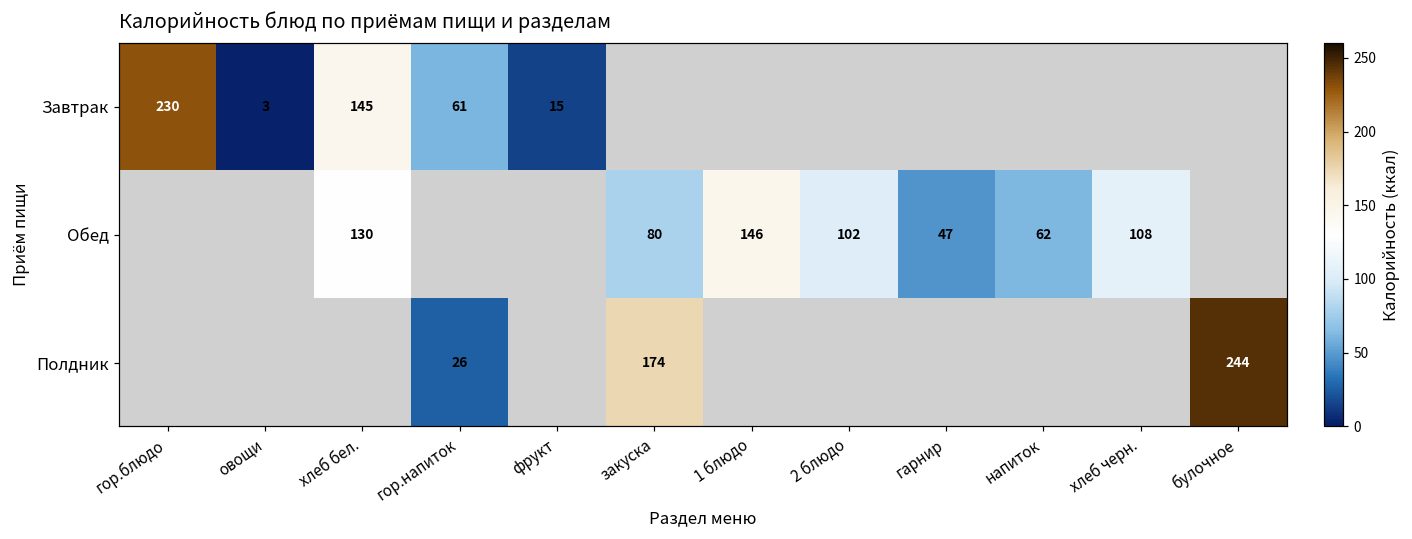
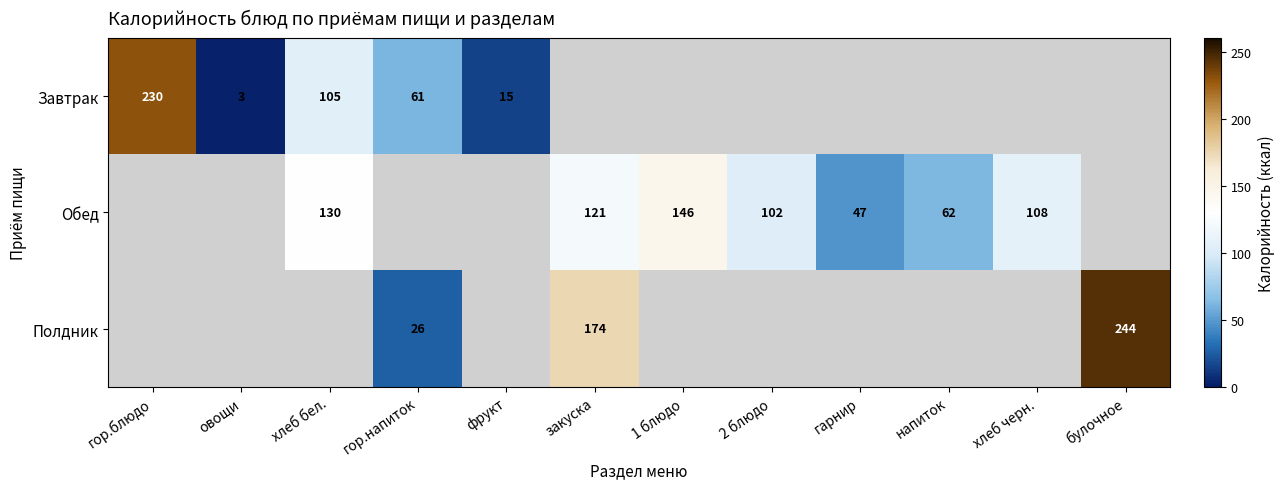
Завтрак, хлеб бел.: 145 -> 105
Обед, закуска: 80 -> 121
